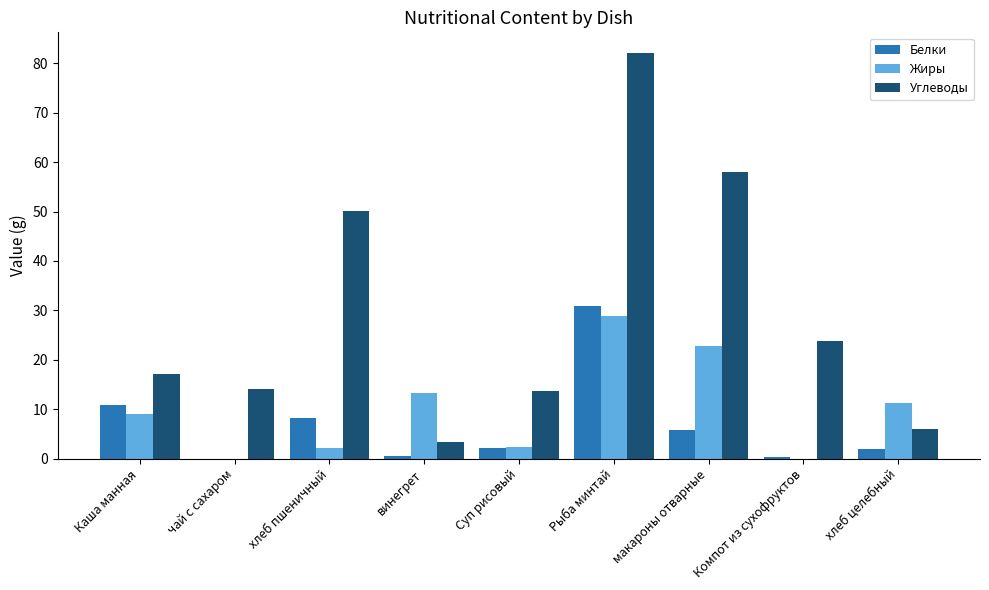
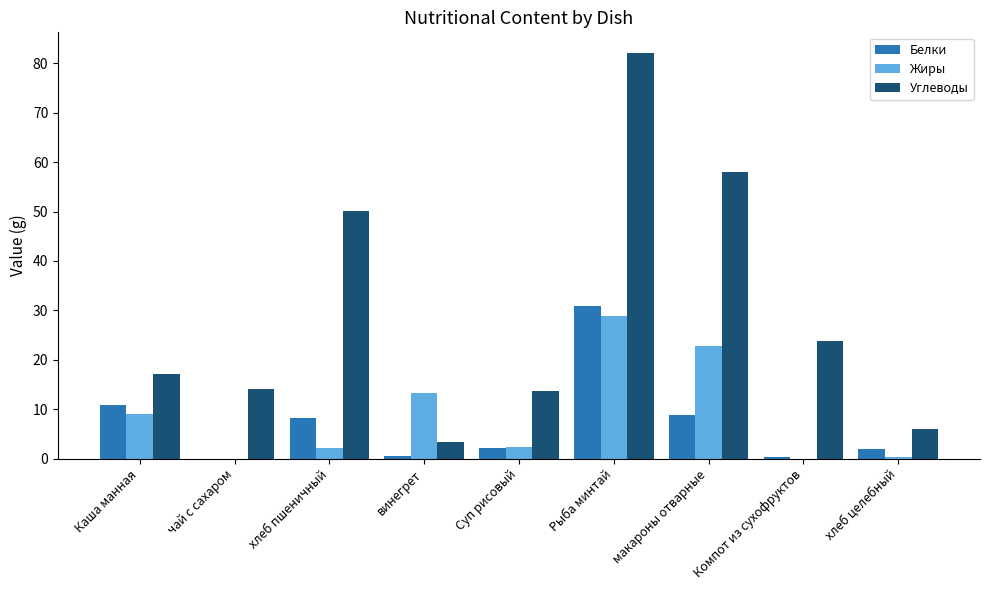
Белки, макароны отварные: 6 -> 9
Жиры, хлеб целебный: 11 -> 0
